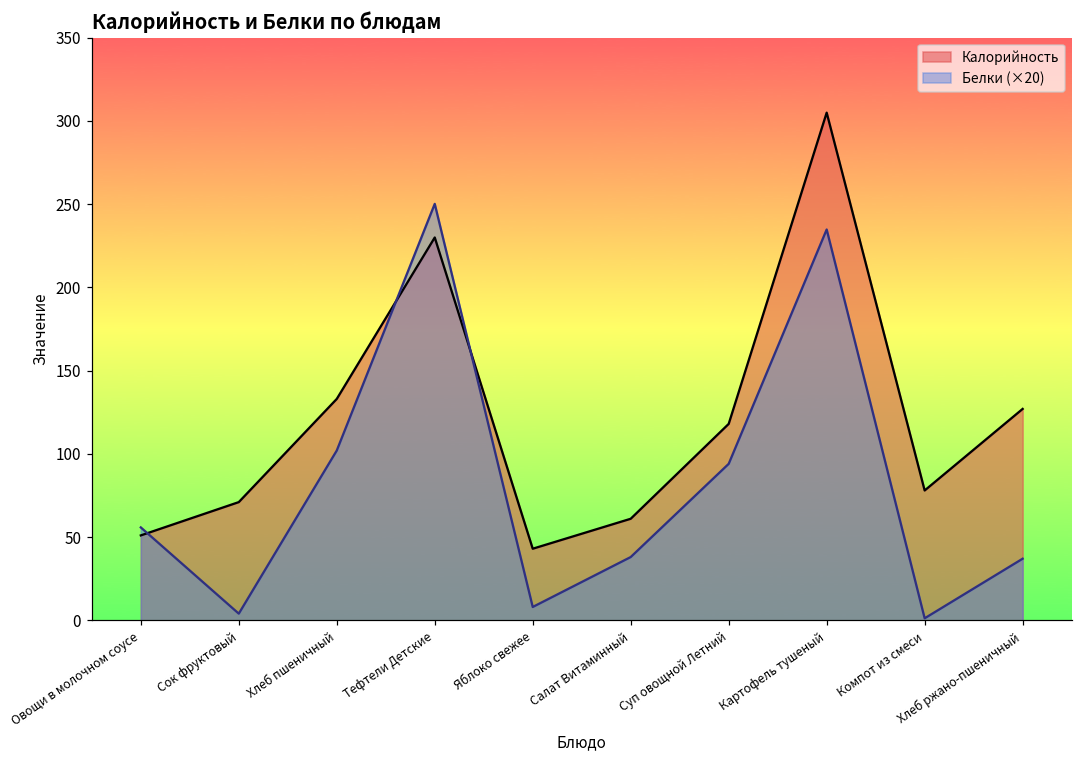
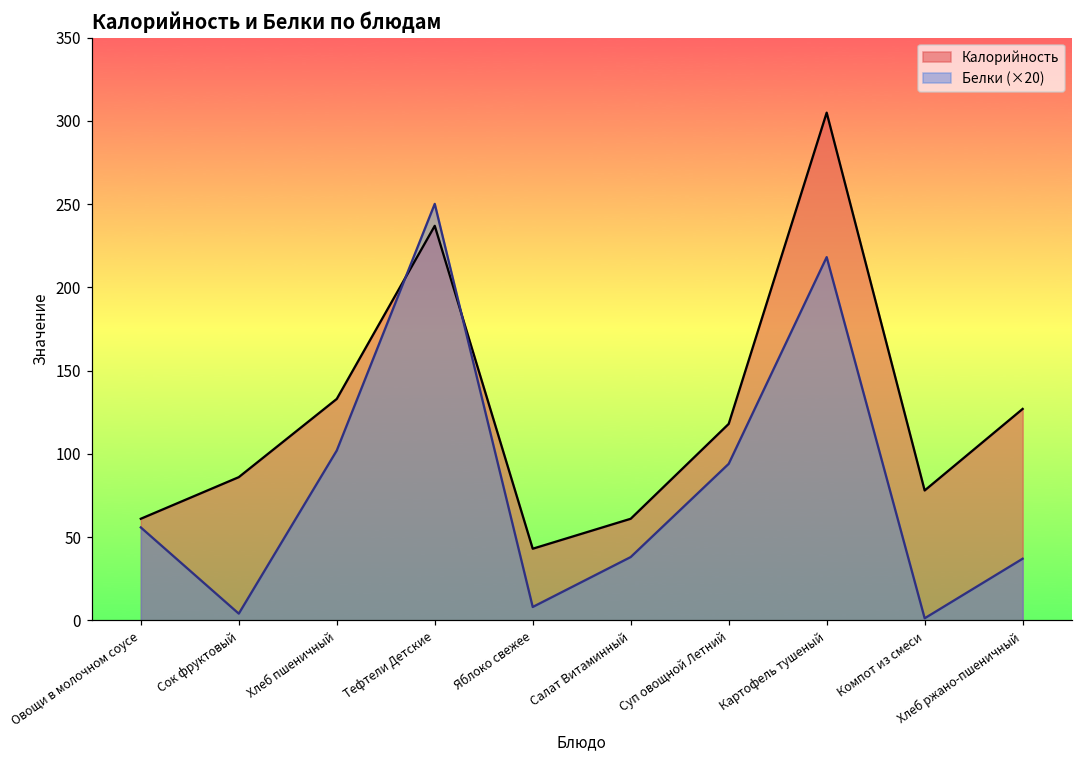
Калорийность, Овощи в молочном соусе: 51 -> 61
Калорийность, Сок фруктовый: 71 -> 86
Калорийность, Тефтели Детские: 230 -> 237
Белки (×20), Картофель тушеный: 235 -> 218
